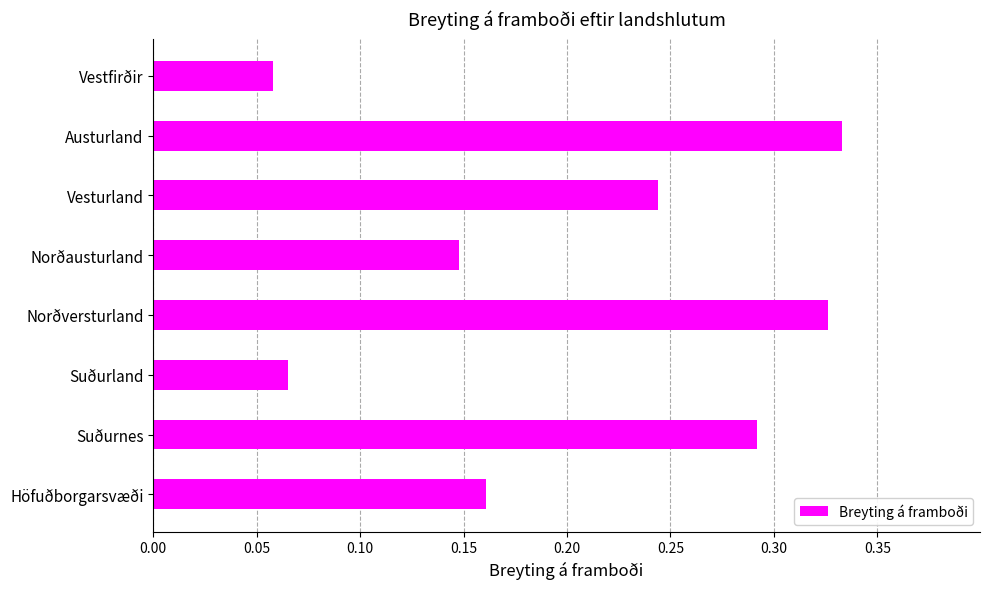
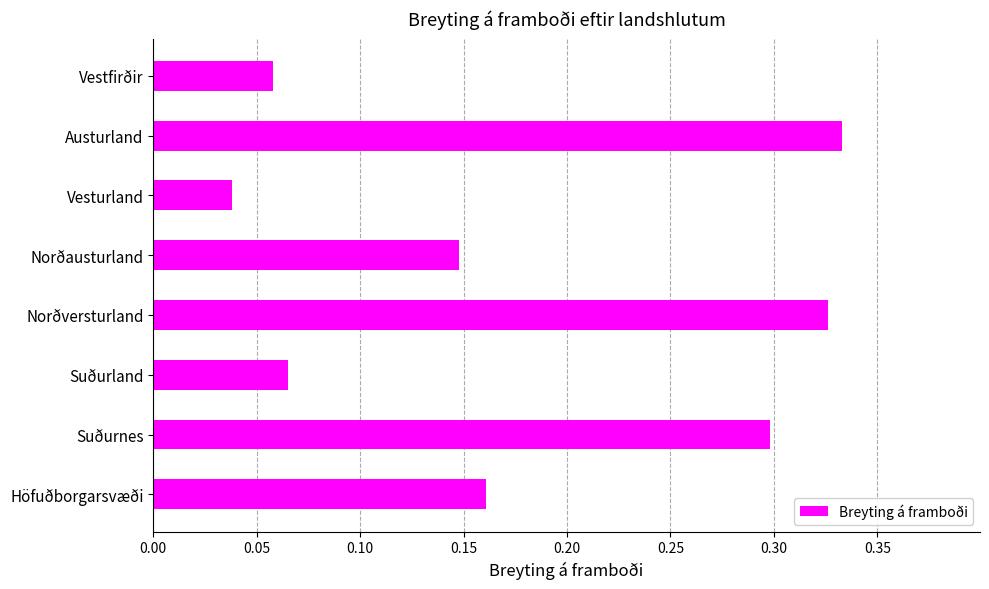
Vesturland: 0.244 -> 0.038
Suðurnes: 0.292 -> 0.298
